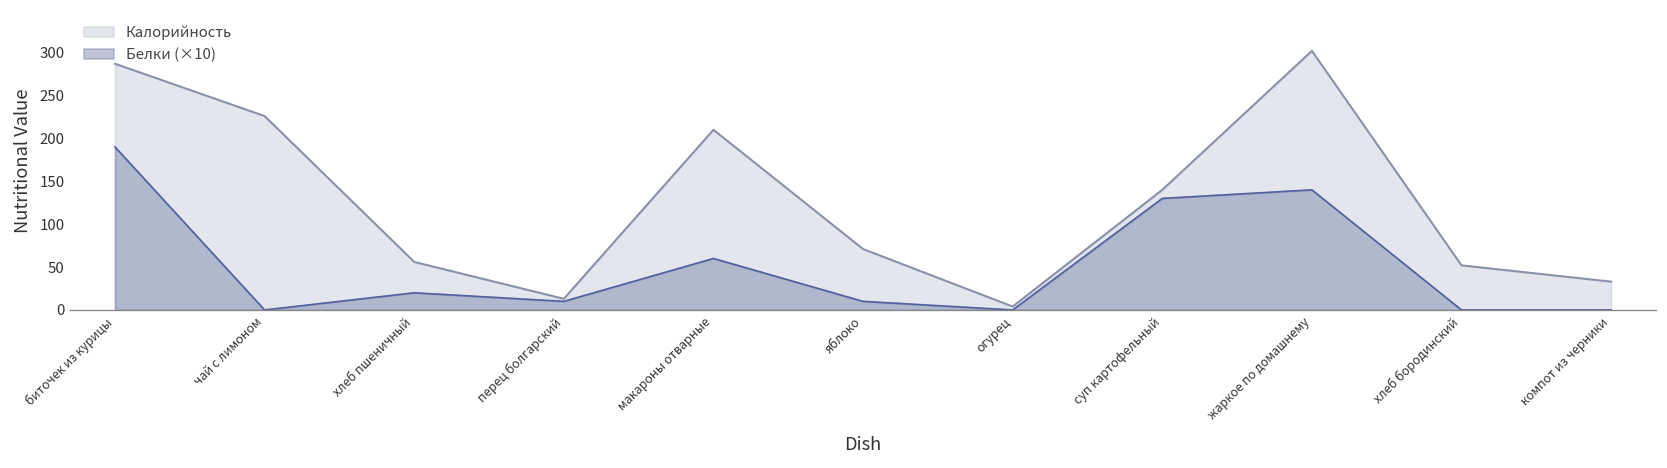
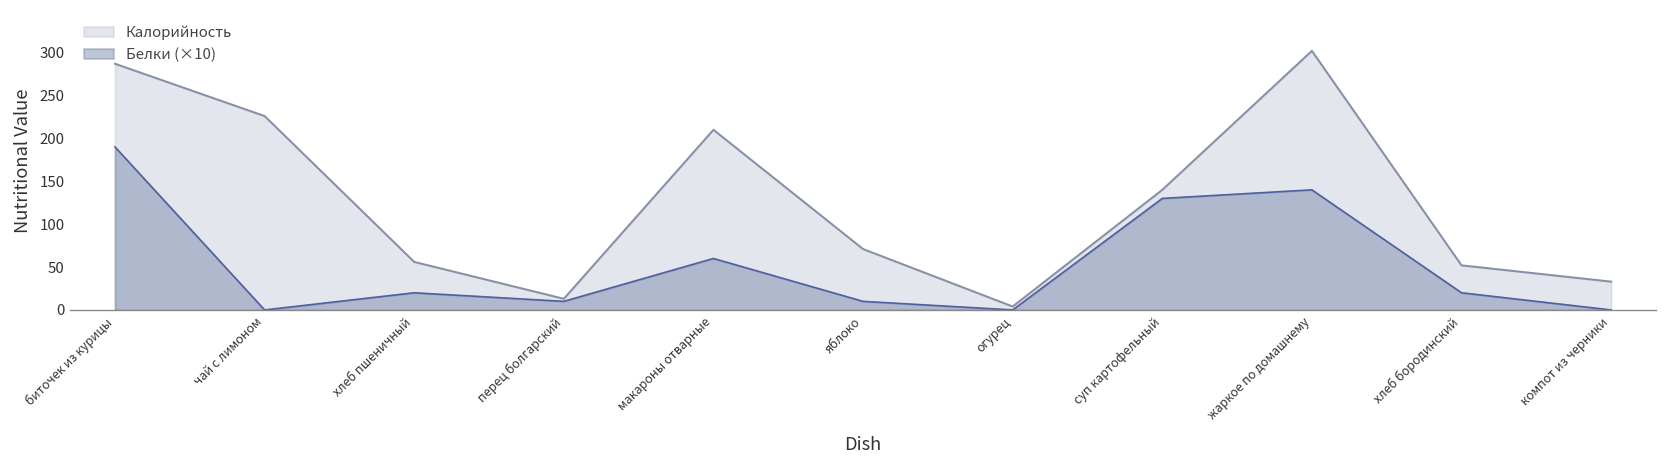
Белки (×10), хлеб бородинский: 0 -> 20
